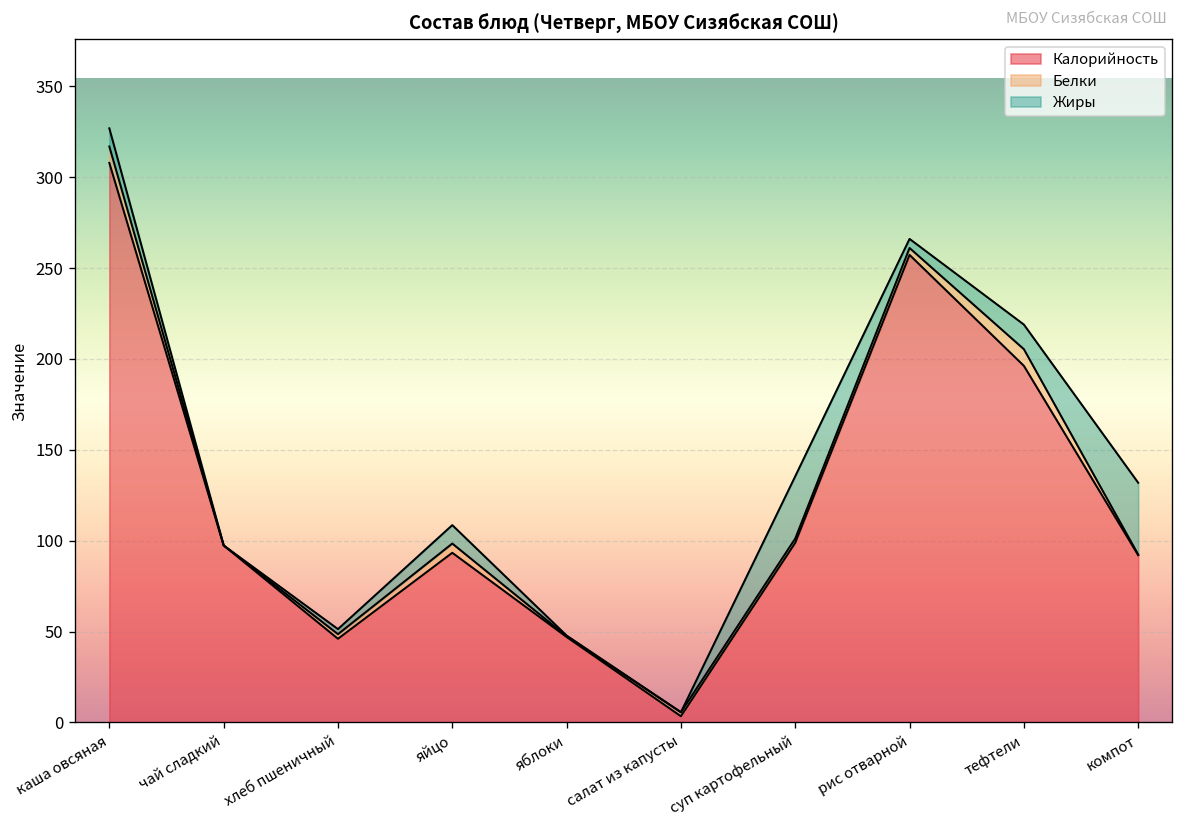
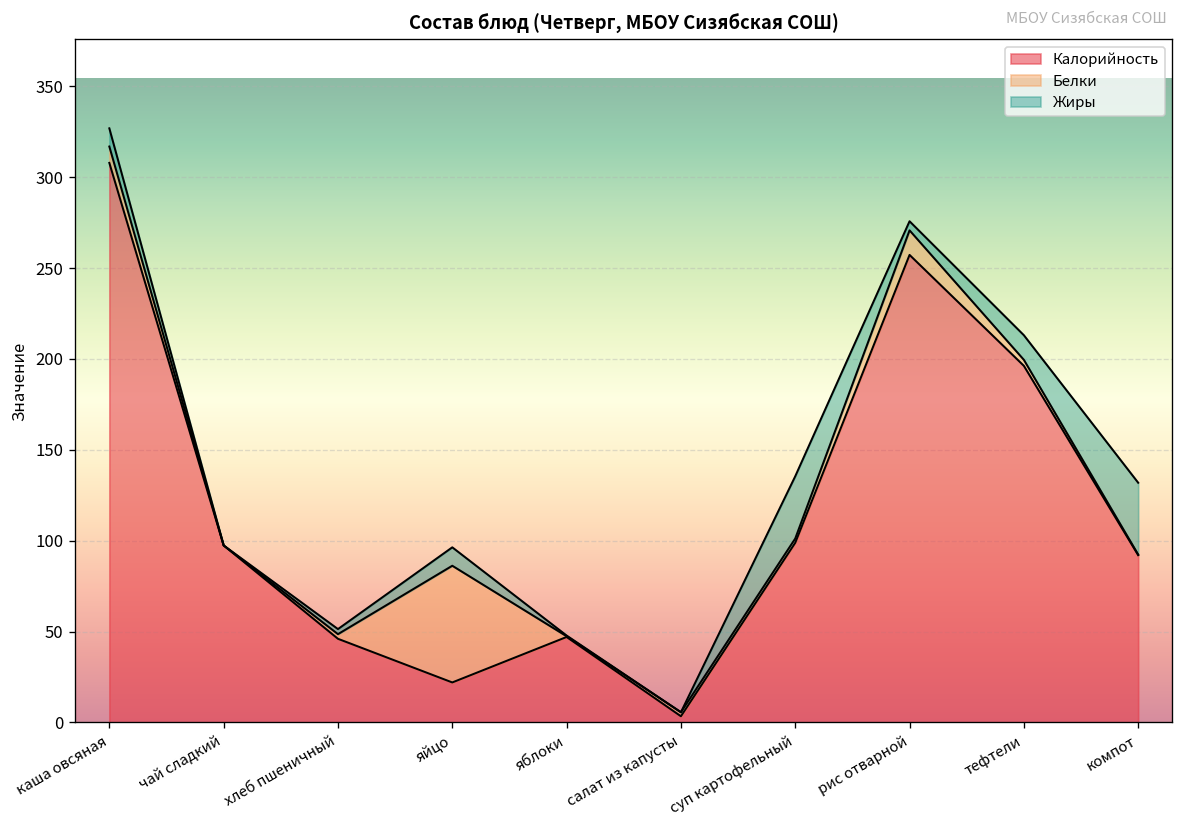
Калорийность, яйцо: 93 -> 22
Белки, яйцо: 5 -> 64
Белки, рис отварной: 4 -> 14
Белки, тефтели: 9 -> 3
